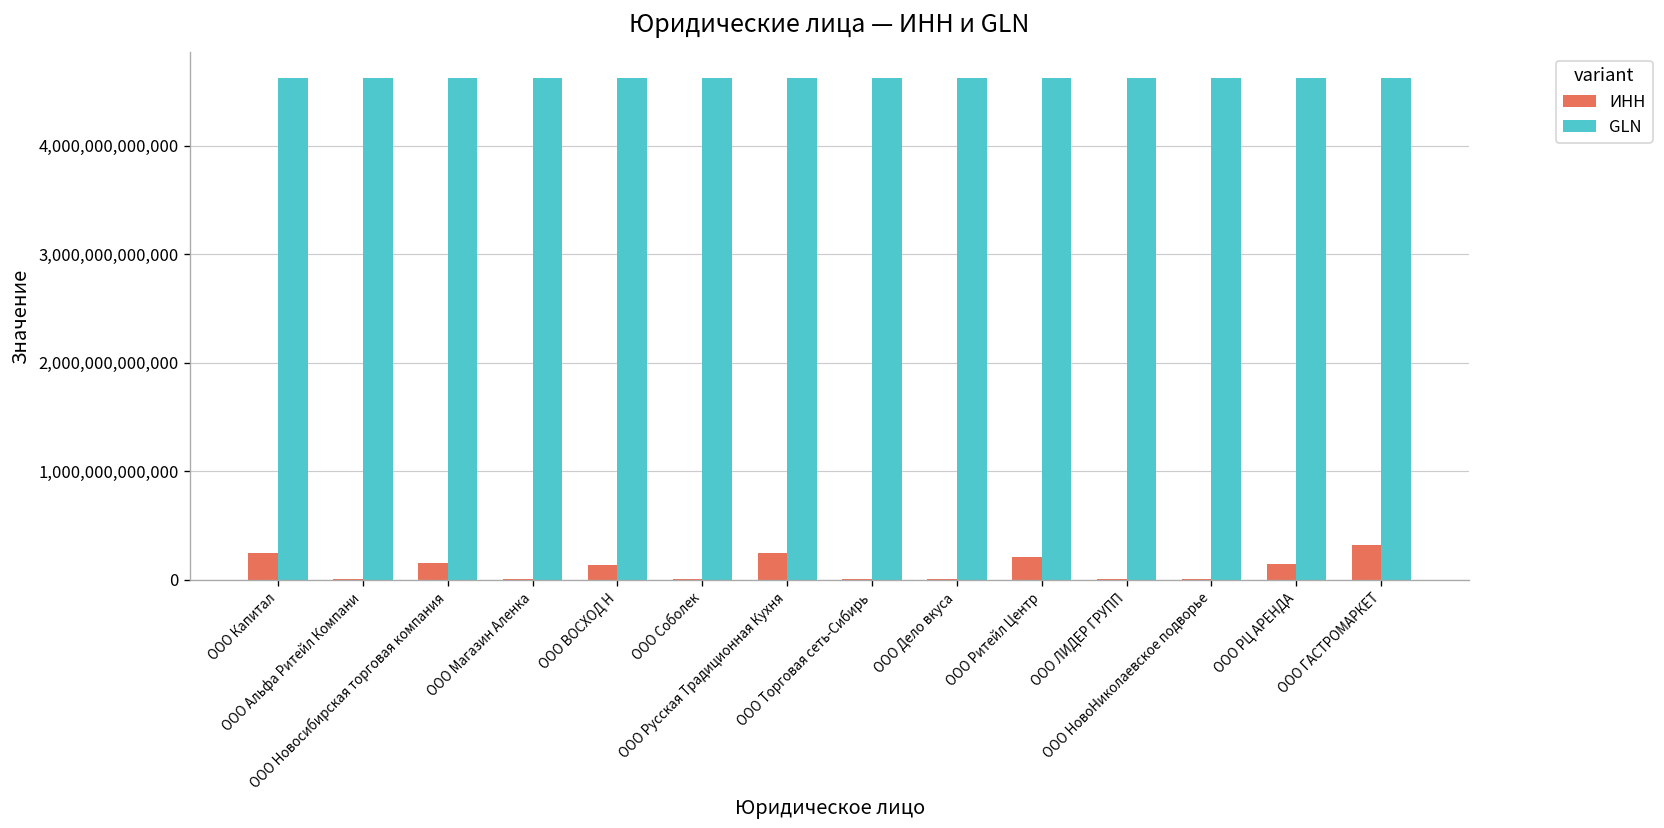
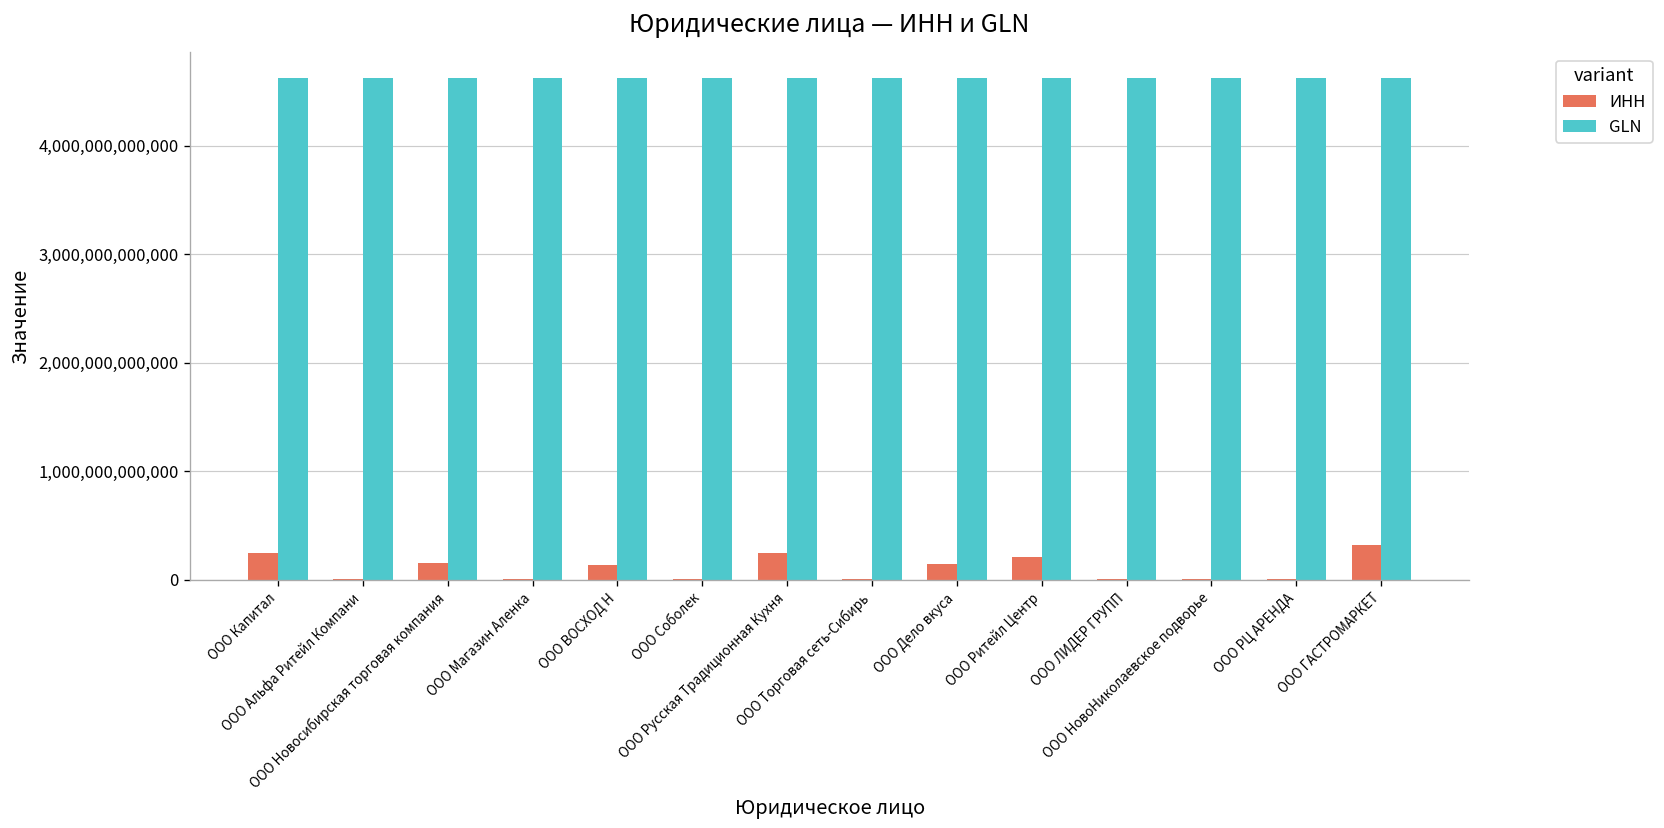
ИНН, ООО Дело вкуса: 0 -> 100,000,000,000
ИНН, ООО РЦ АРЕНДА: 100,000,000,000 -> 0
